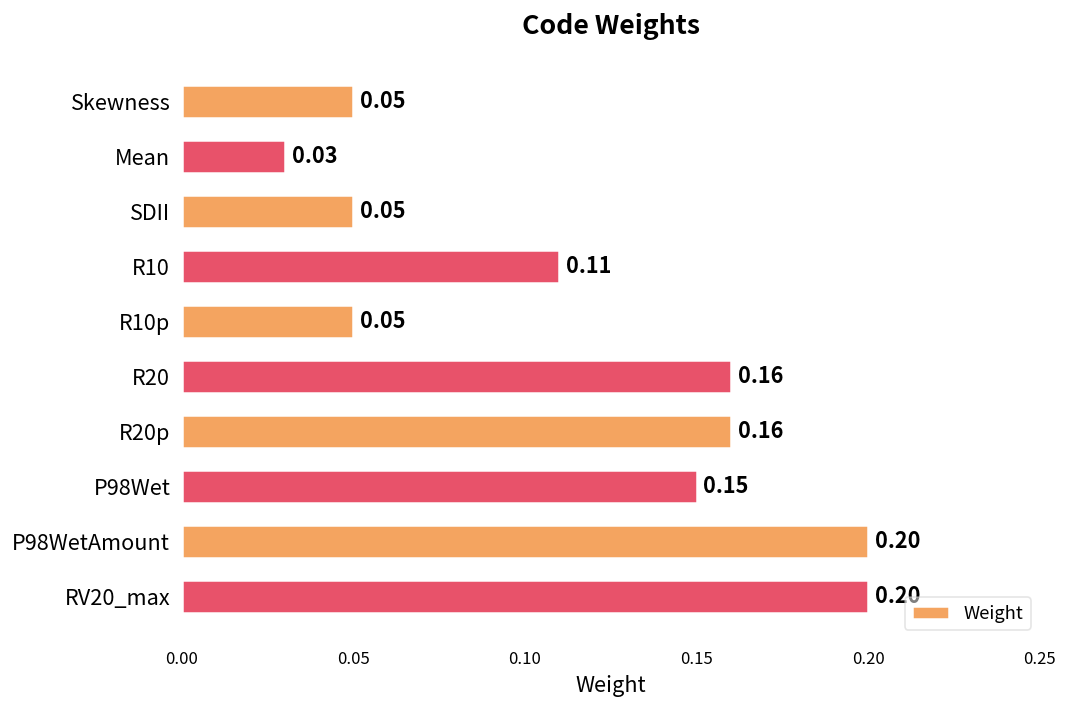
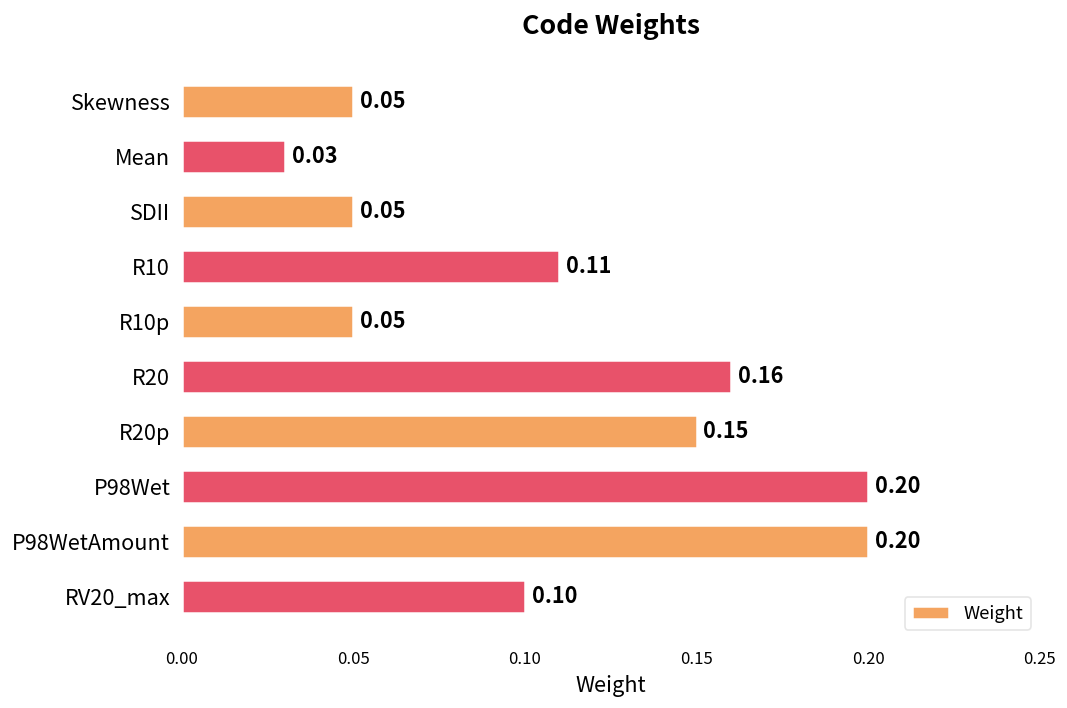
R20p: 0.16 -> 0.15
P98Wet: 0.15 -> 0.20
RV20_max: 0.2 -> 0.1
